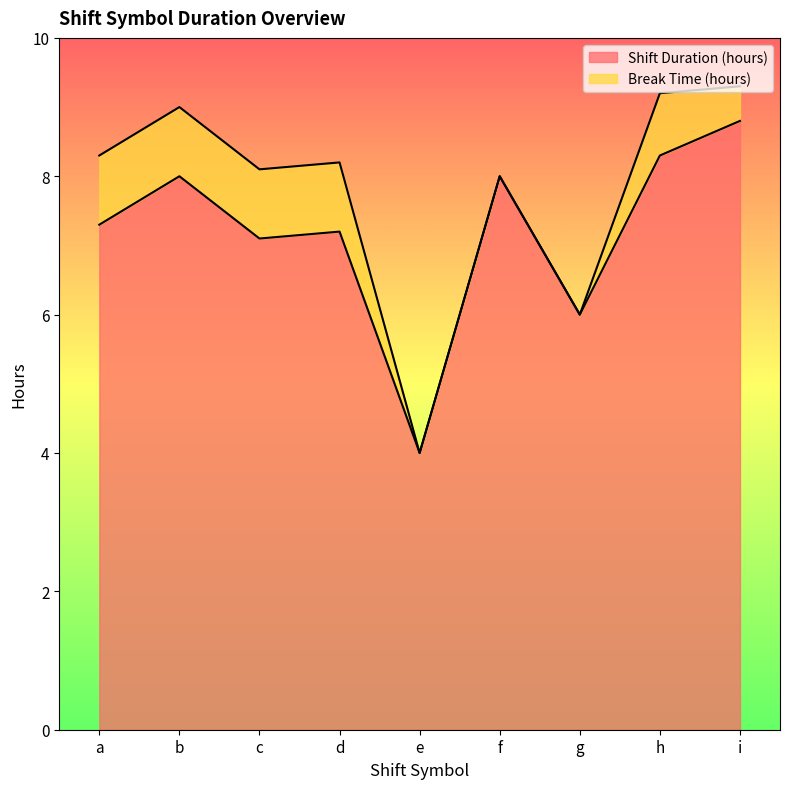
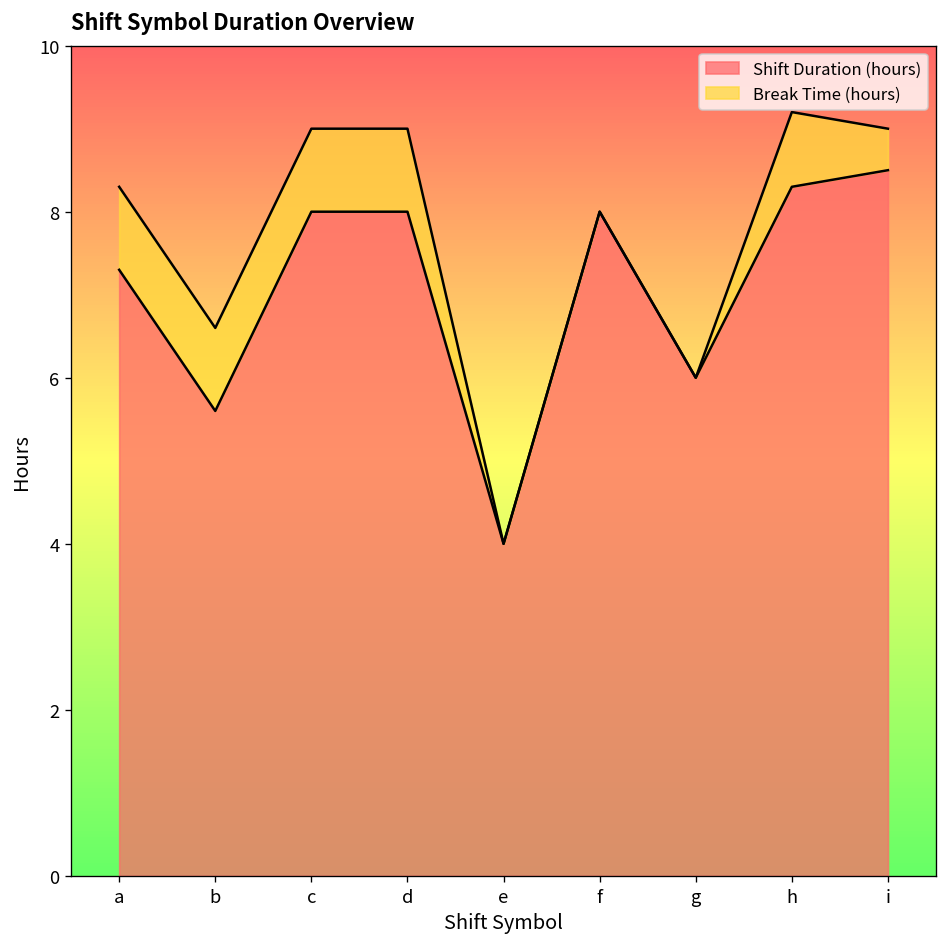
Shift Duration (hours), b: 8.0 -> 5.6
Shift Duration (hours), c: 7.1 -> 8.0
Shift Duration (hours), d: 7.2 -> 8.0
Shift Duration (hours), i: 8.8 -> 8.5
